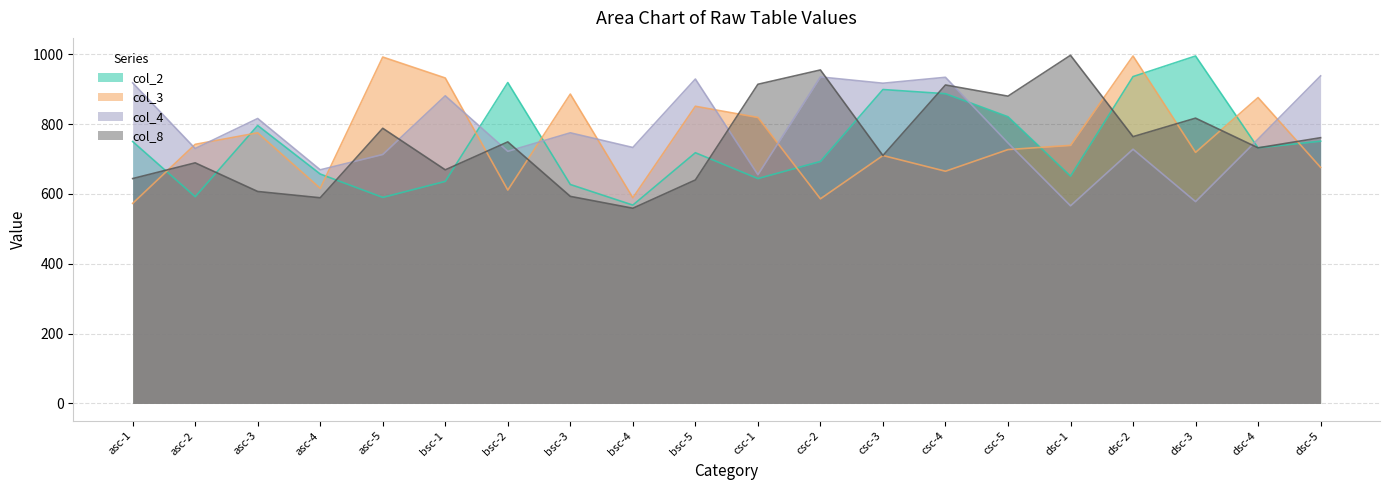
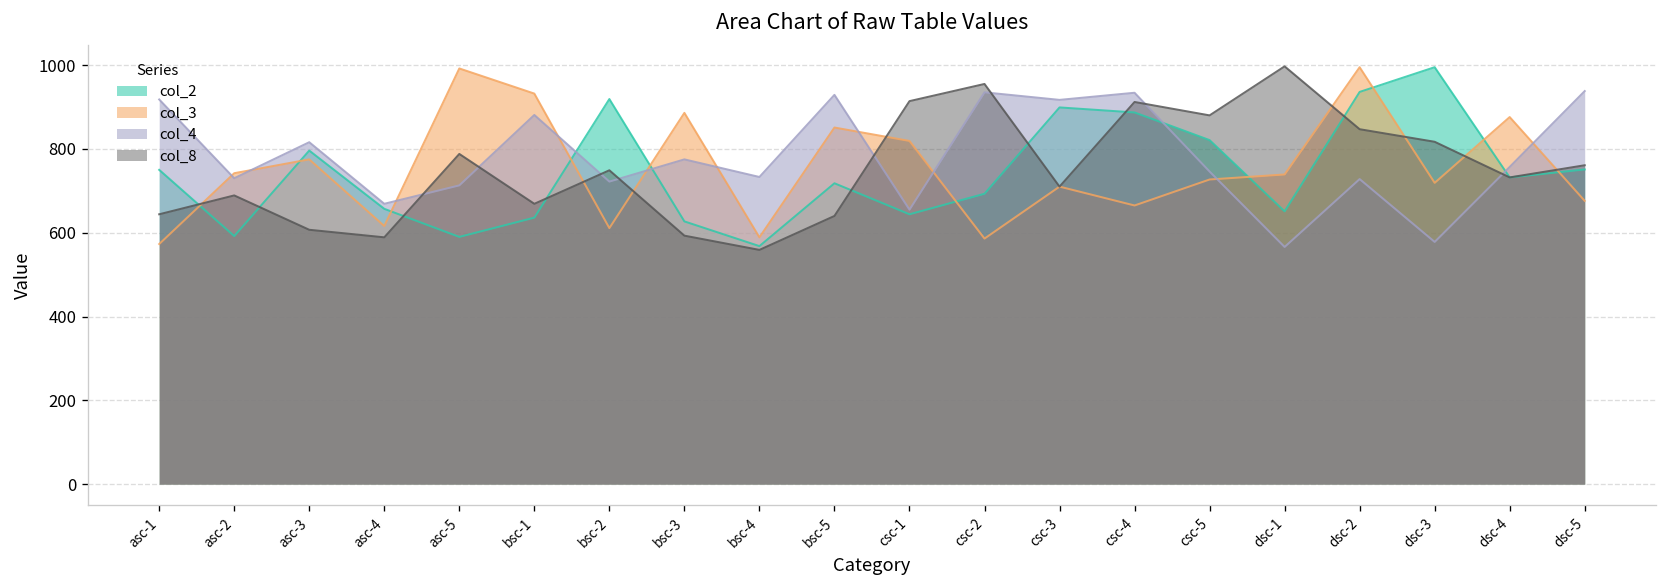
col_8, dsc-2: 760 -> 850
